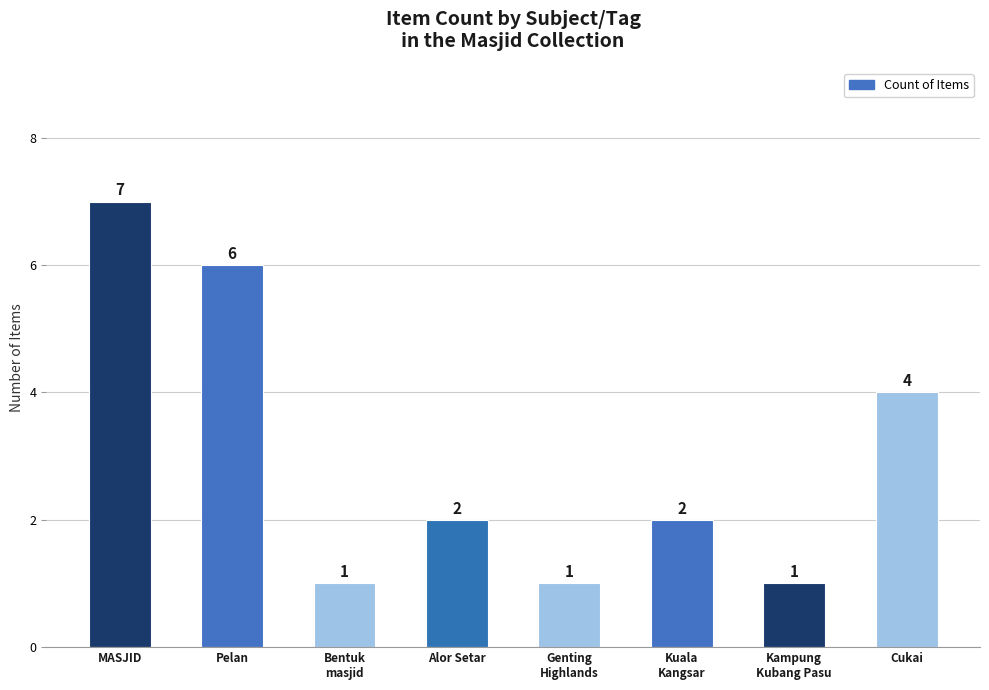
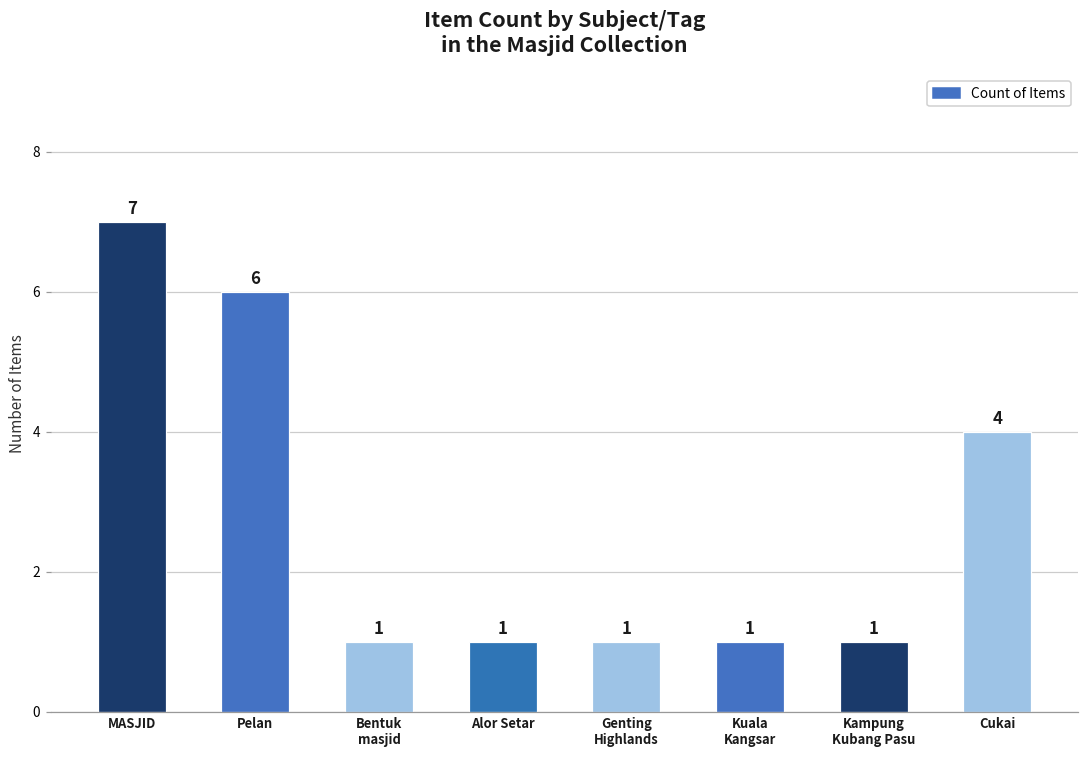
Alor Setar: 2 -> 1
Kuala Kangsar: 2 -> 1
